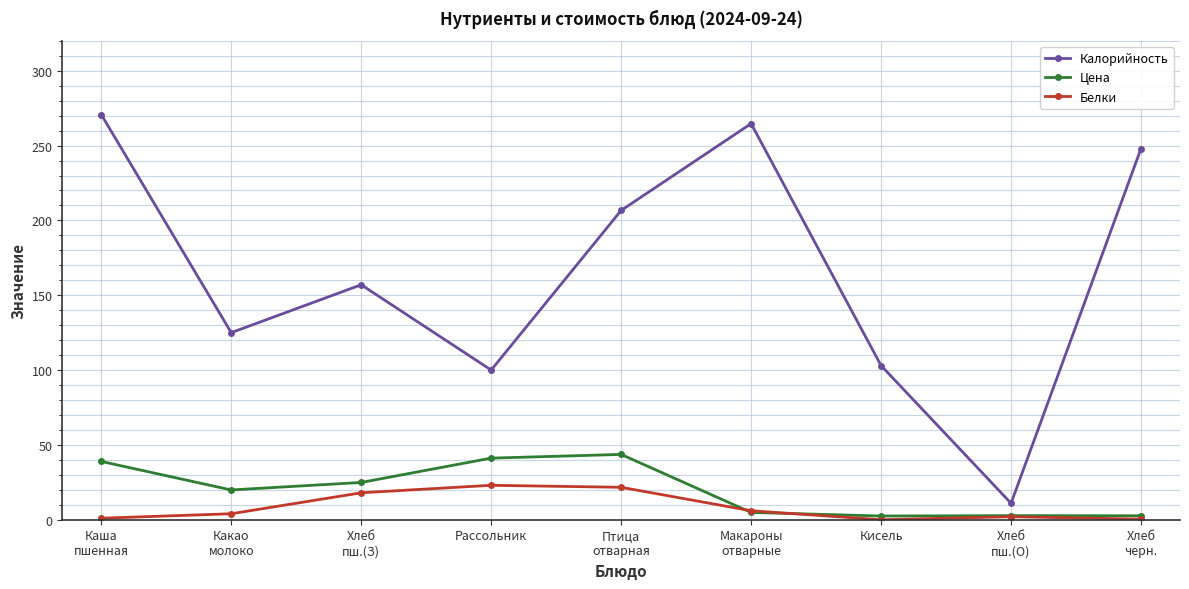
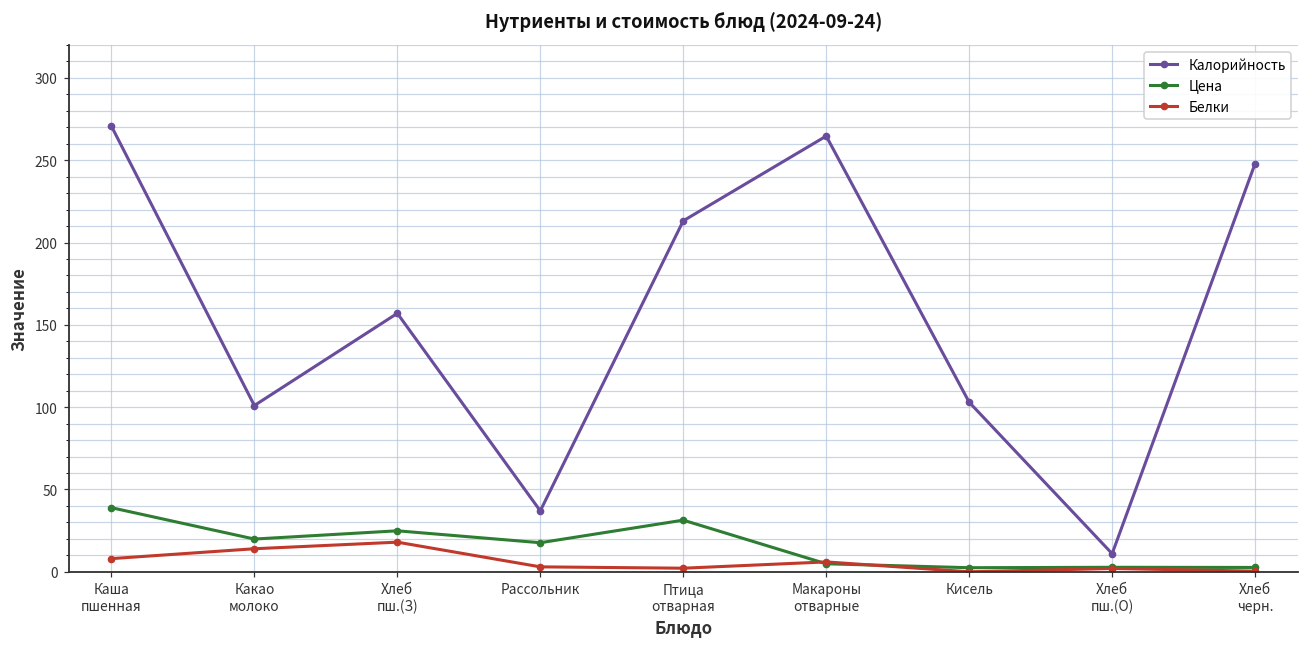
Белки, Каша пшенная: 1 -> 8
Калорийность, Какао молоко: 125 -> 101
Белки, Какао молоко: 4 -> 14
Калорийность, Рассольник: 100 -> 37
Цена, Рассольник: 41 -> 18
Белки, Рассольник: 23 -> 3
Калорийность, Птица отварная: 207 -> 213
Цена, Птица отварная: 44 -> 31
Белки, Птица отварная: 22 -> 2
